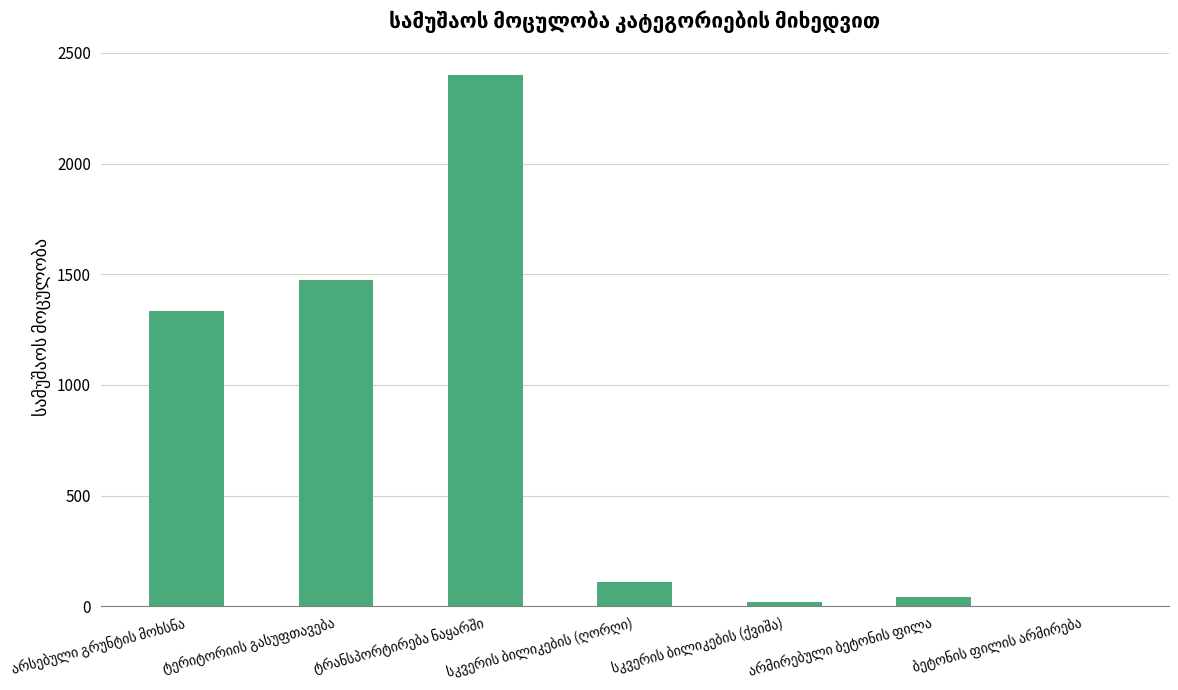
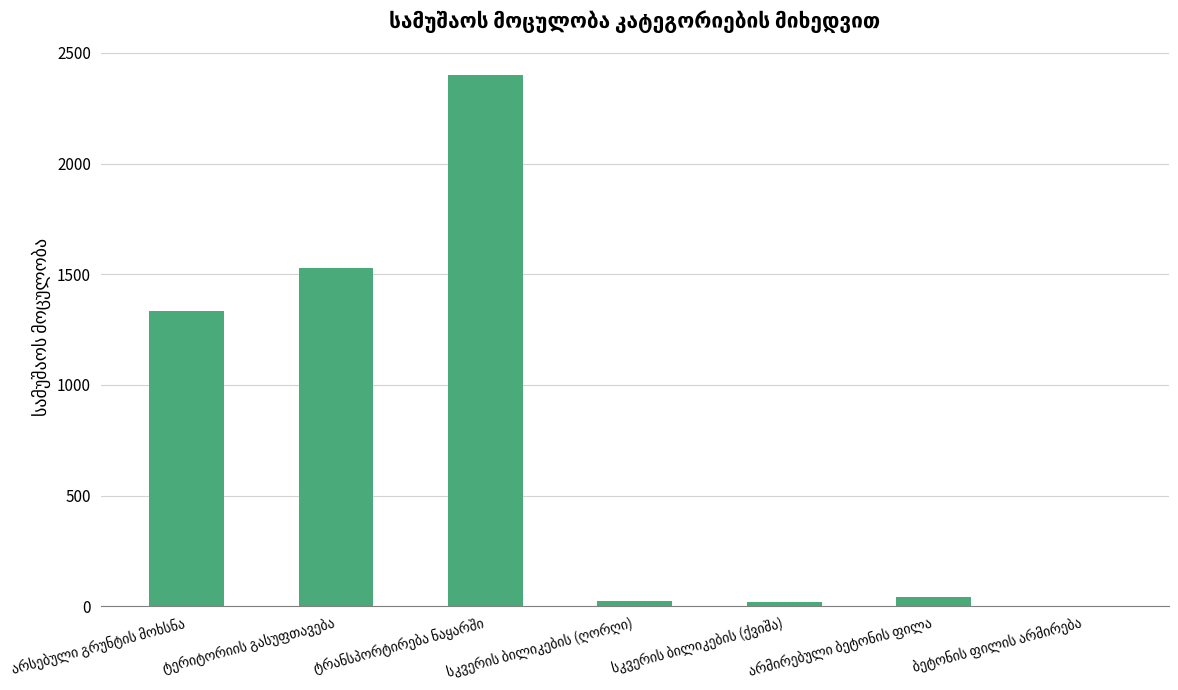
ტერიტორიის გასუფთავება: 1480 -> 1530
სკვერის ბილიკების (ღორღი): 110 -> 20
